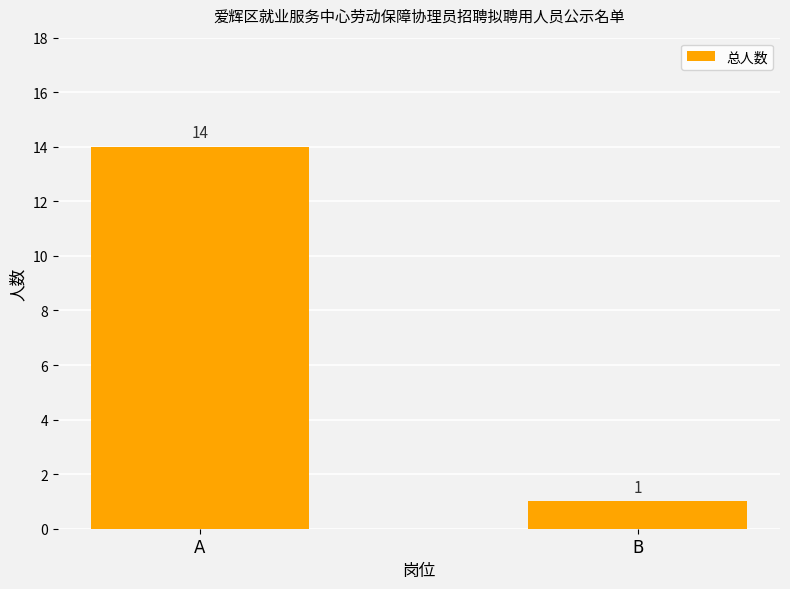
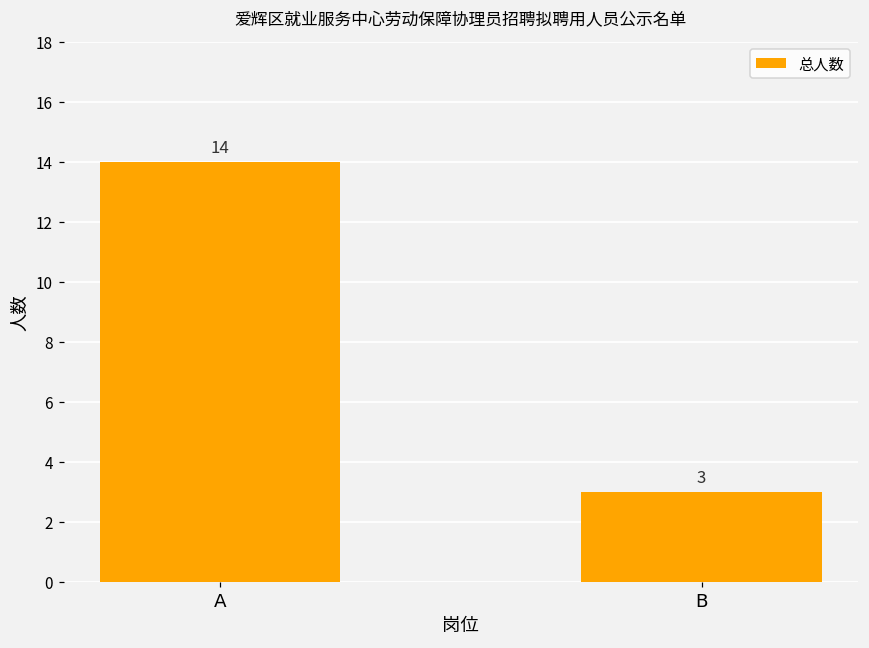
B: 1 -> 3
